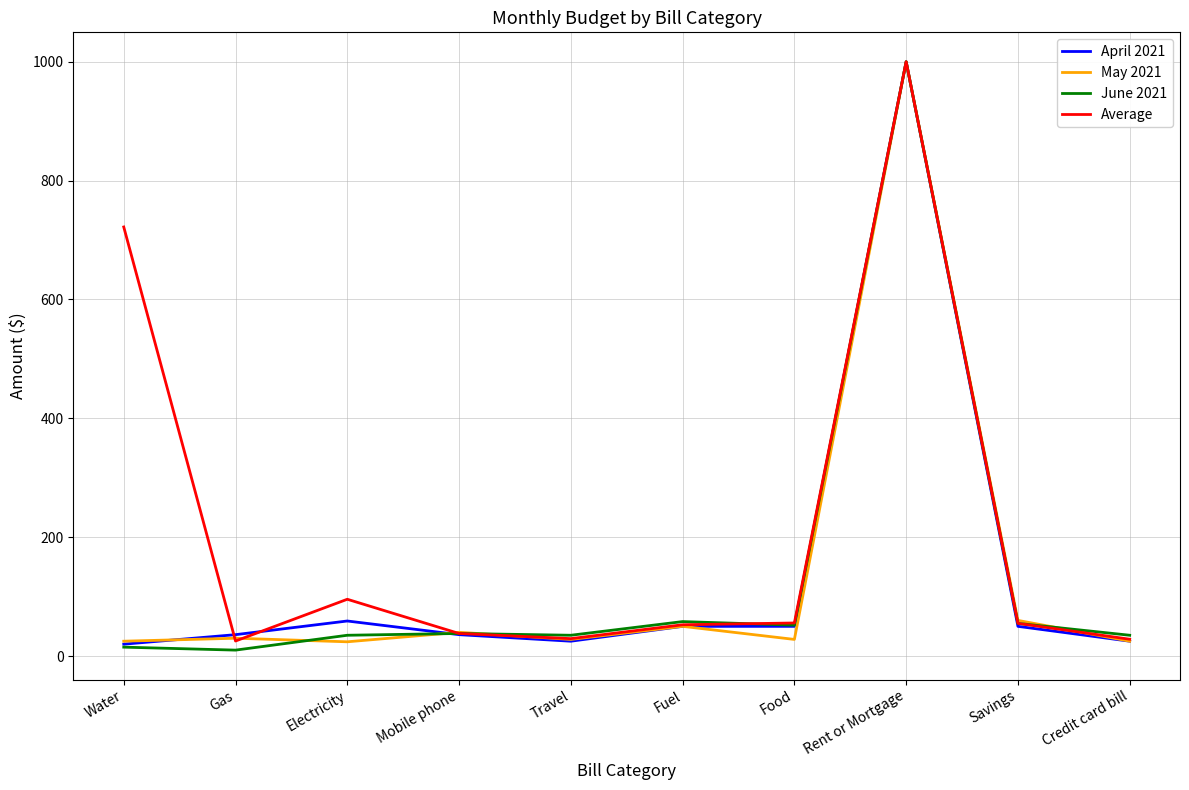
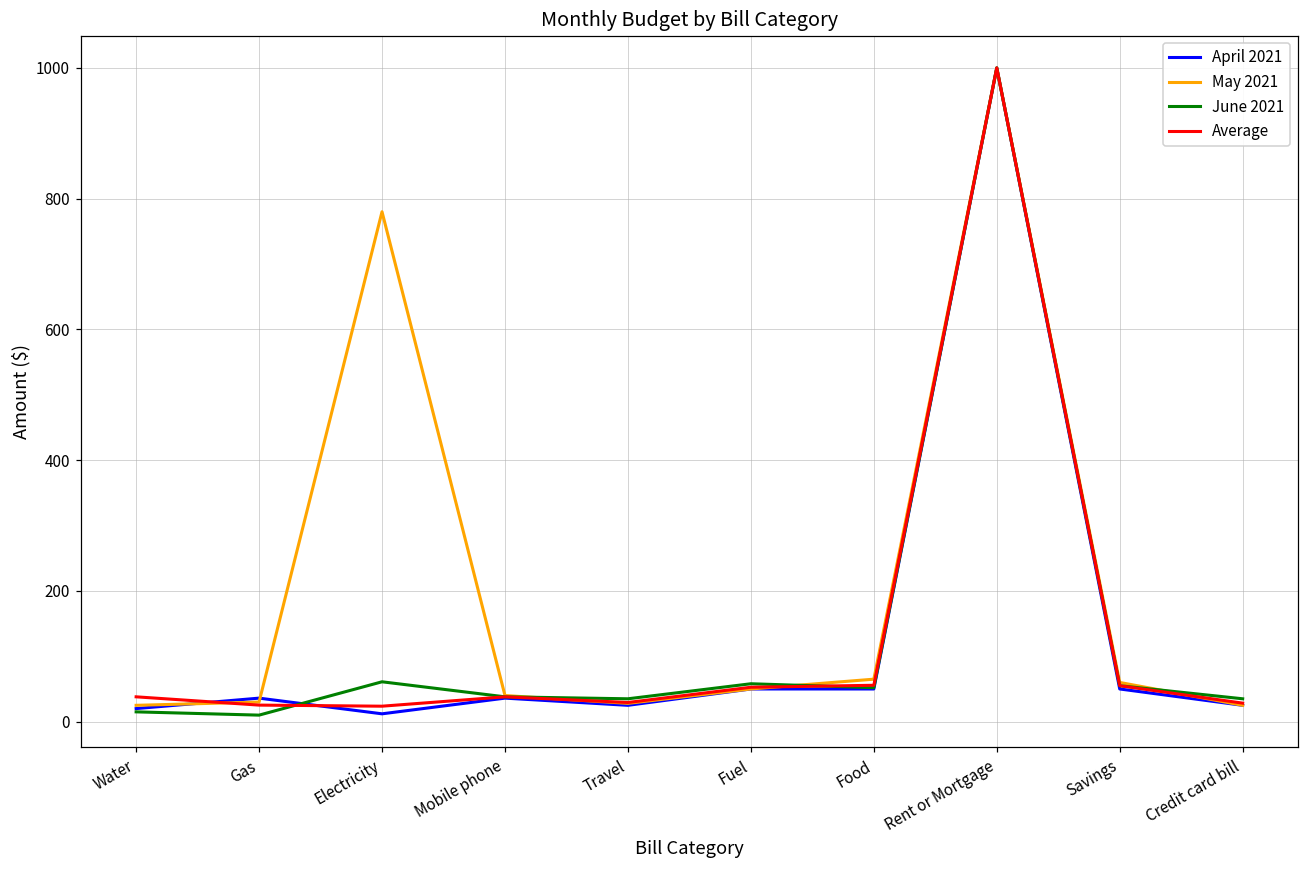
Average, Water: 720 -> 40
April 2021, Electricity: 60 -> 10
May 2021, Electricity: 20 -> 780
June 2021, Electricity: 40 -> 60
Average, Electricity: 100 -> 20
May 2021, Food: 30 -> 70
